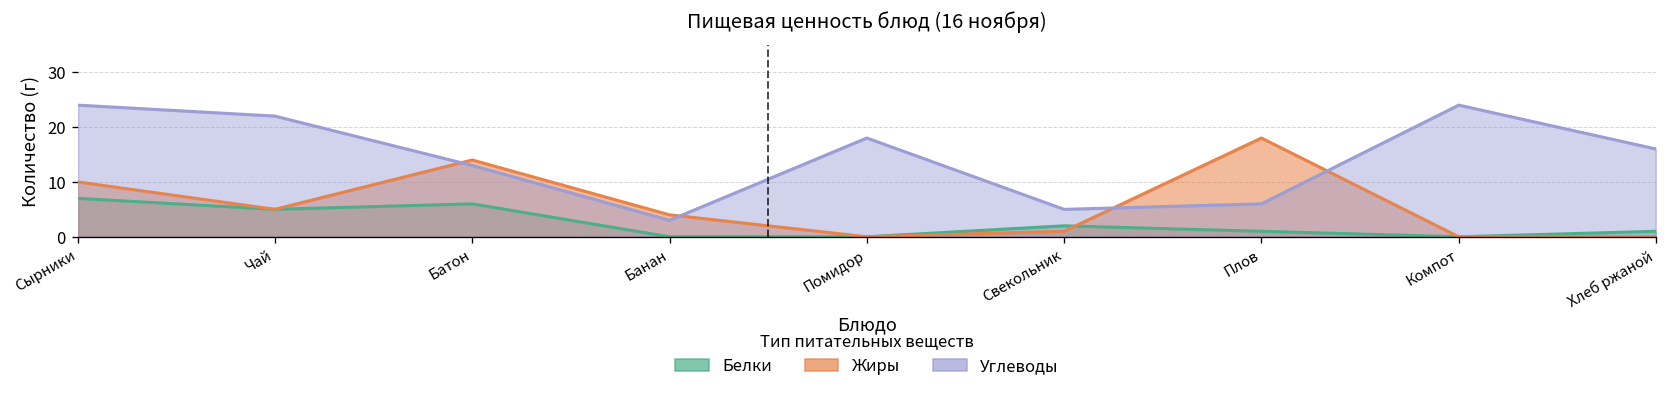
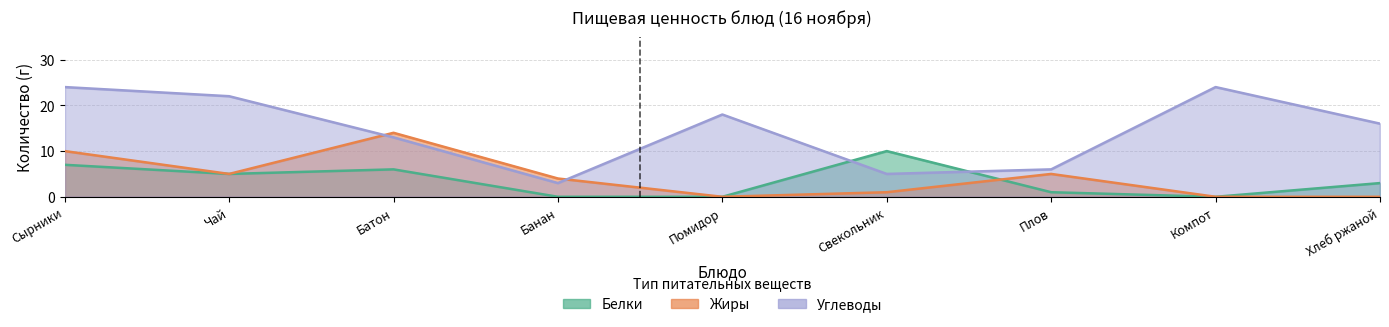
Белки, Свекольник: 2 -> 10
Жиры, Плов: 18 -> 5
Белки, Хлеб ржаной: 1 -> 3
